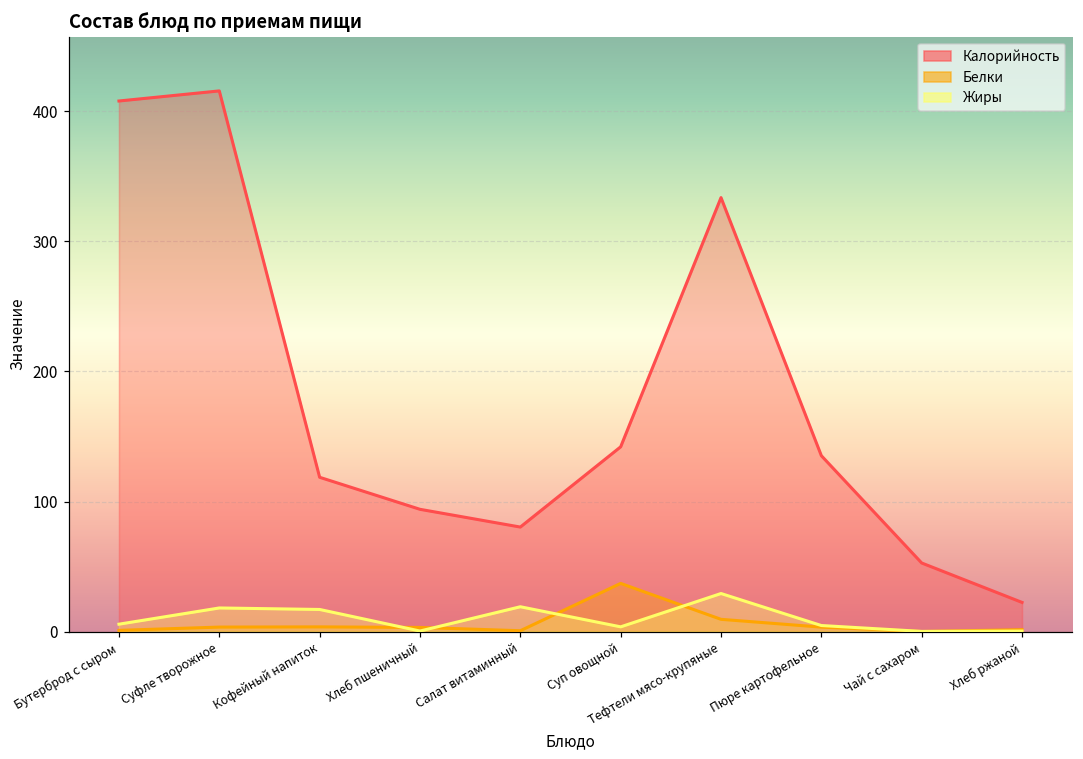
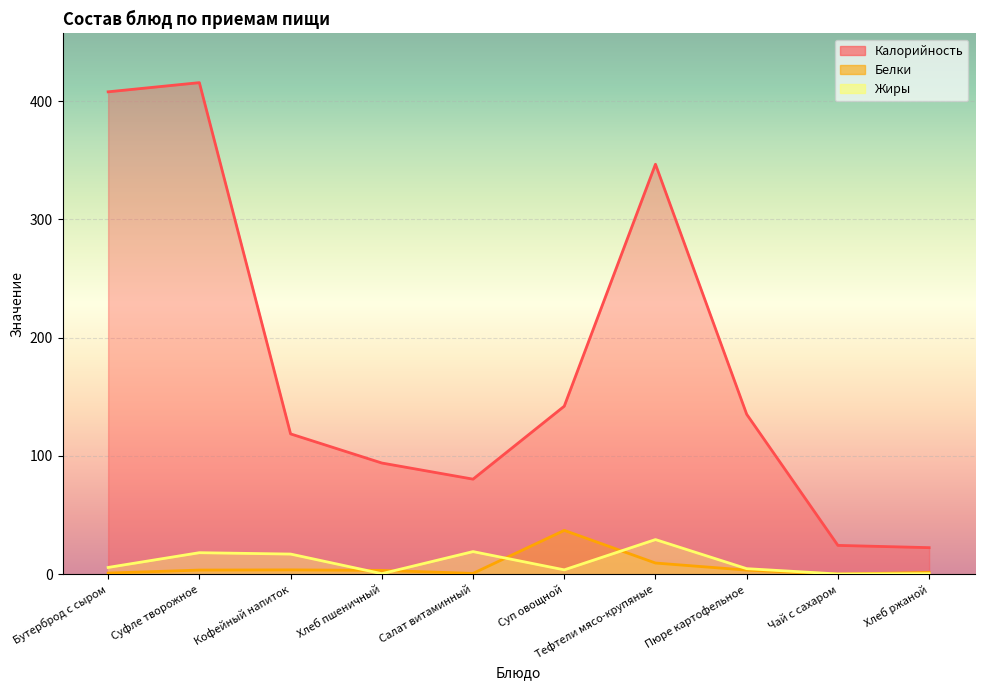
Калорийность, Тефтели мясо-крупяные: 334 -> 347
Калорийность, Чай с сахаром: 53 -> 24
